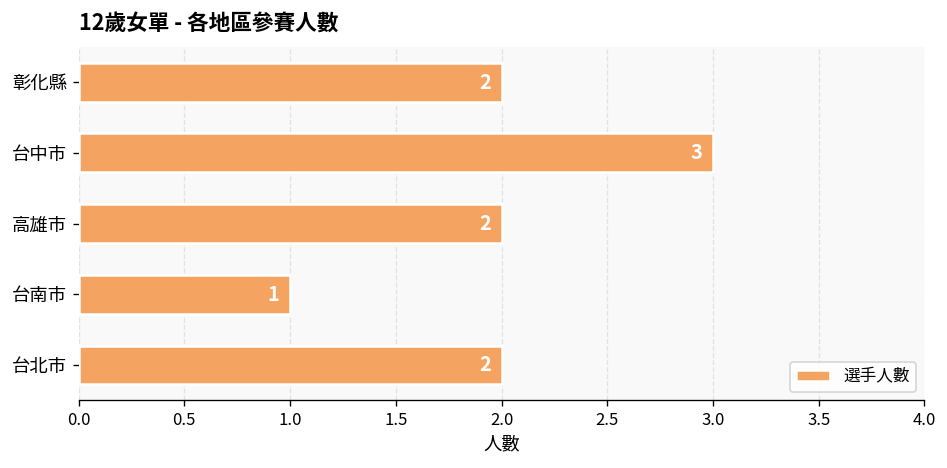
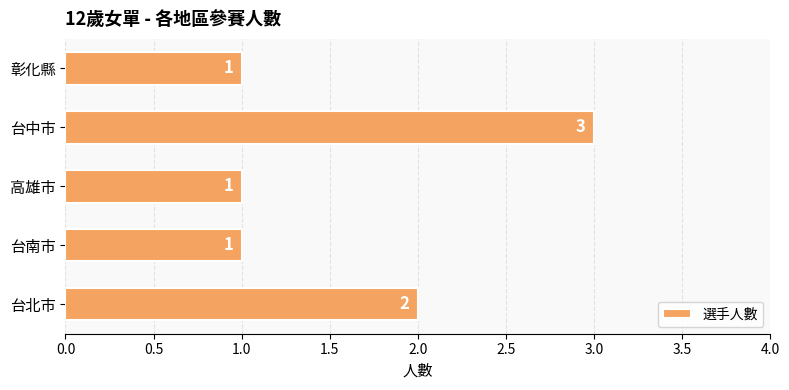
彰化縣: 2 -> 1
高雄市: 2 -> 1
